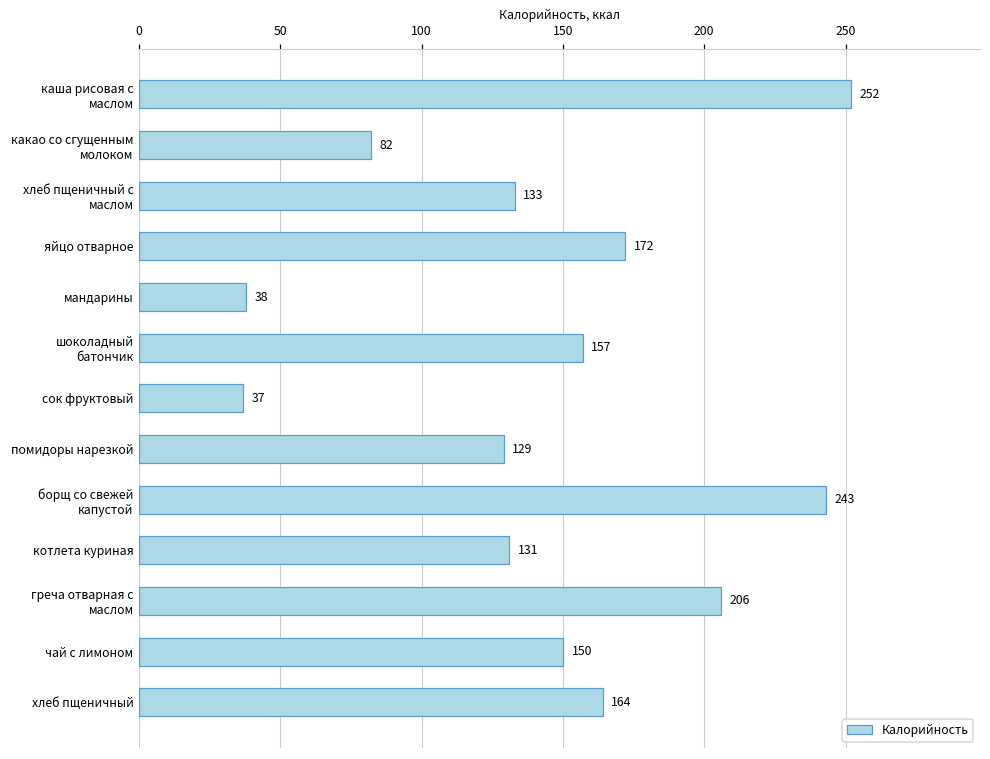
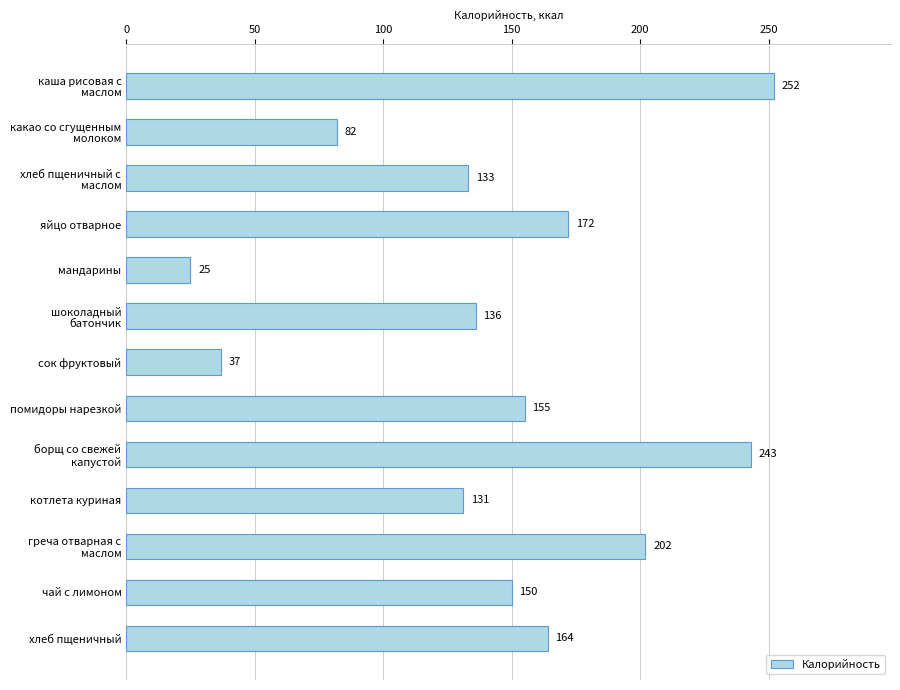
мандарины: 38 -> 25
шоколадный батончик: 157 -> 136
помидоры нарезкой: 129 -> 155
греча отварная с маслом: 206 -> 202
